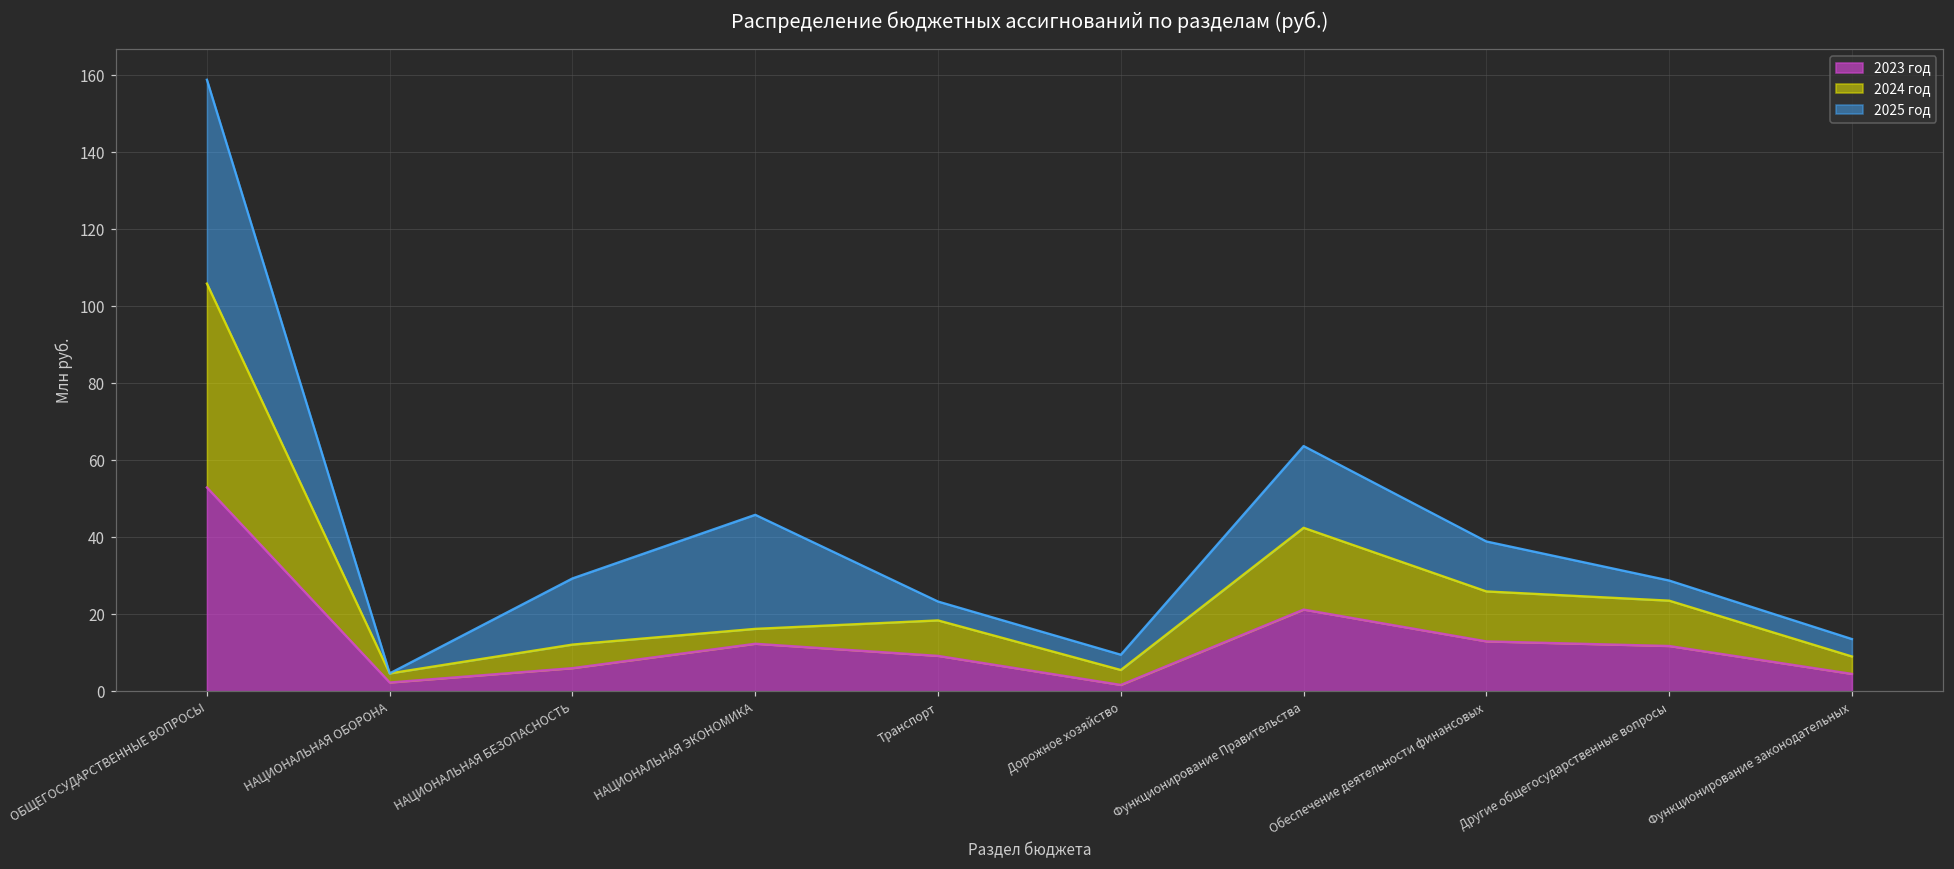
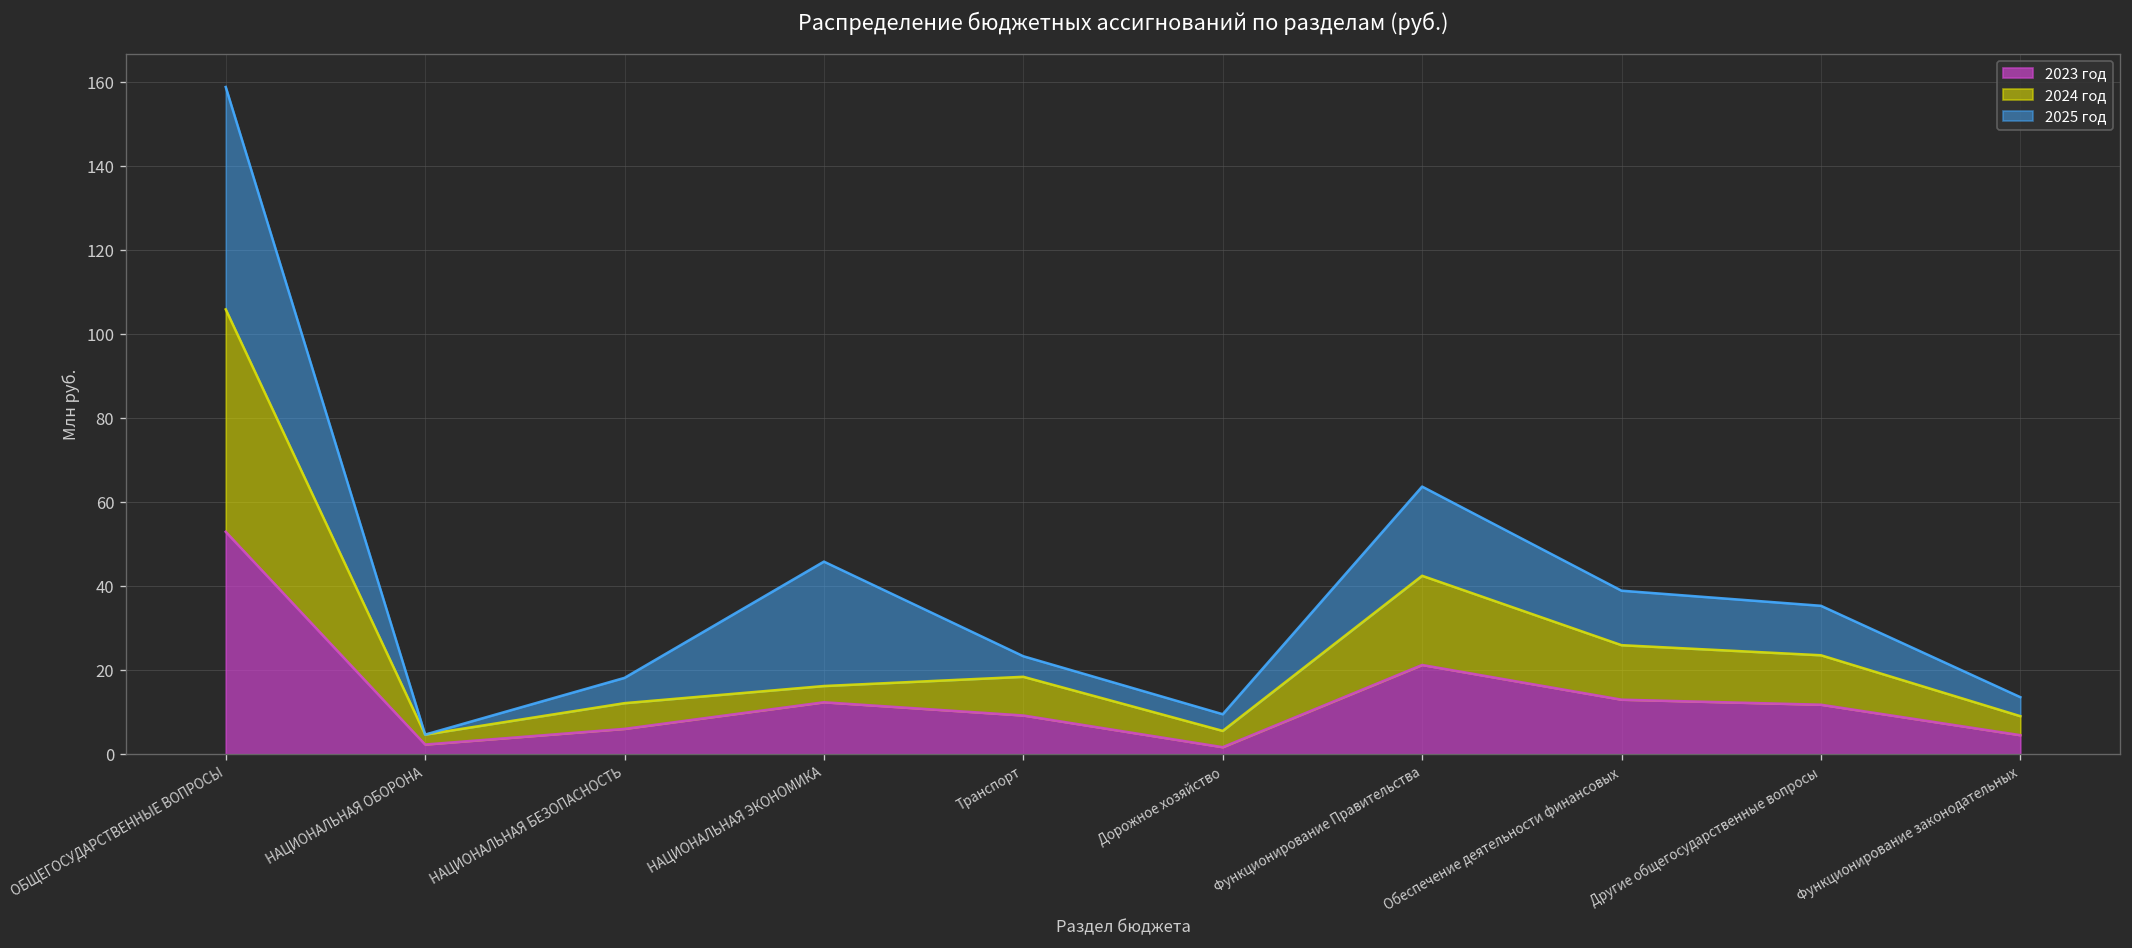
2025 год, НАЦИОНАЛЬНАЯ БЕЗОПАСНОСТЬ: 17 -> 6
2025 год, Другие общегосударственные вопросы: 5 -> 12
